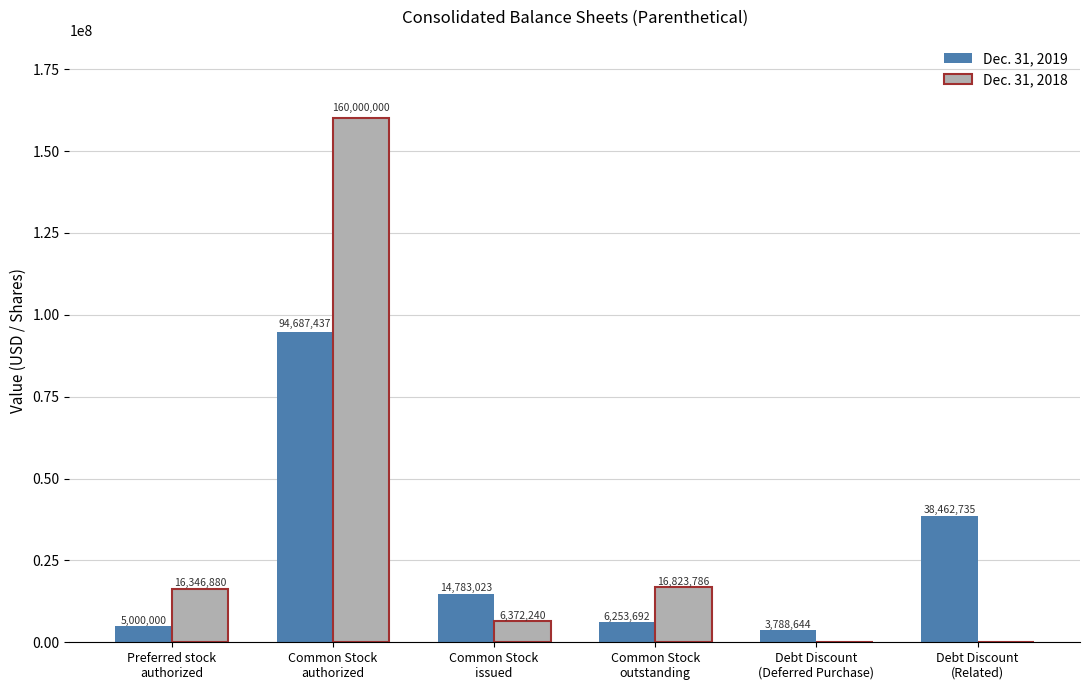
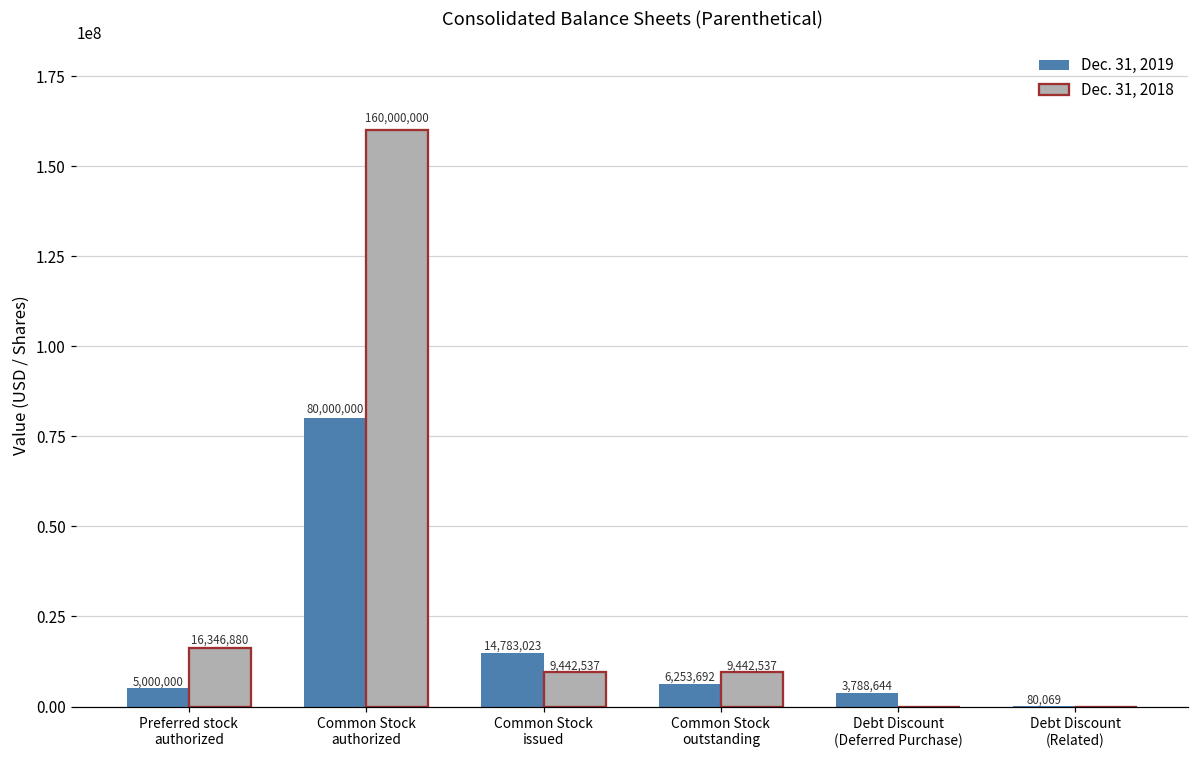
Dec. 31, 2019, Common Stock authorized: 94,687,437 -> 80,000,000
Dec. 31, 2018, Common Stock issued: 6,372,240 -> 9,442,537
Dec. 31, 2018, Common Stock outstanding: 16,823,786 -> 9,442,537
Dec. 31, 2019, Debt Discount (Related): 38,462,735 -> 80,069
